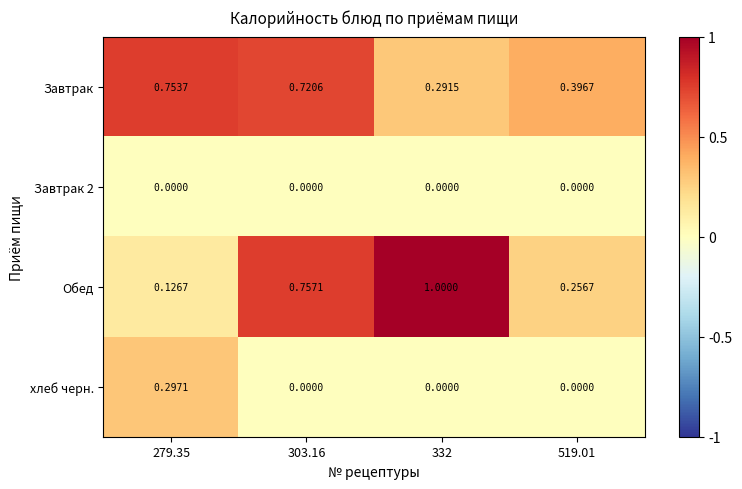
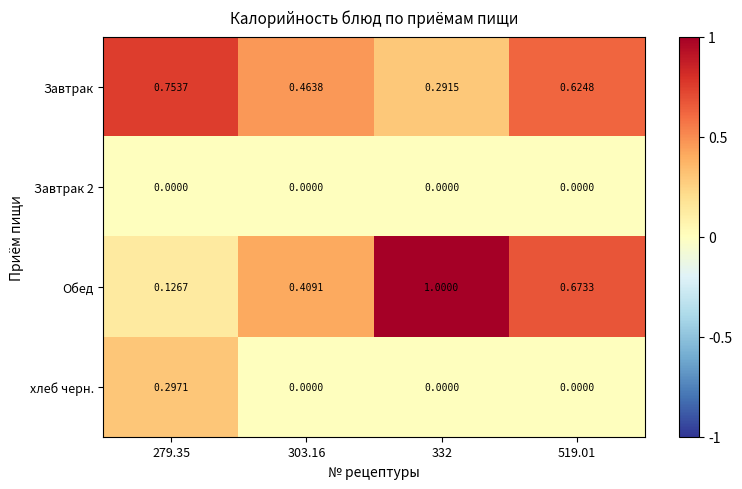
Завтрак, 303.16: 0.7206 -> 0.4638
Завтрак, 519.01: 0.3967 -> 0.6248
Обед, 303.16: 0.7571 -> 0.4091
Обед, 519.01: 0.2567 -> 0.6733
